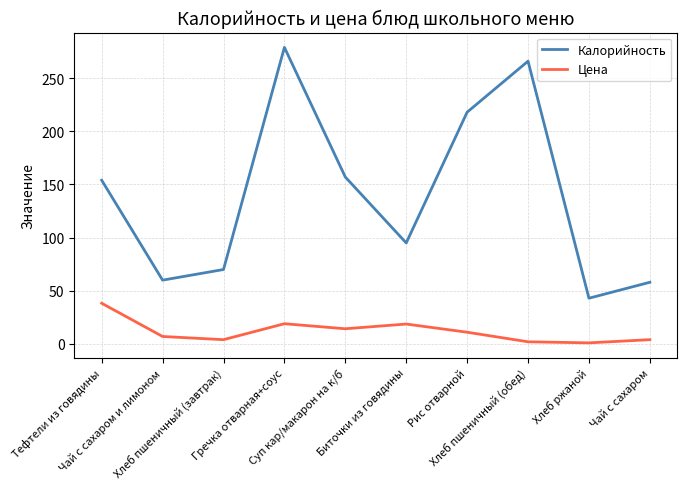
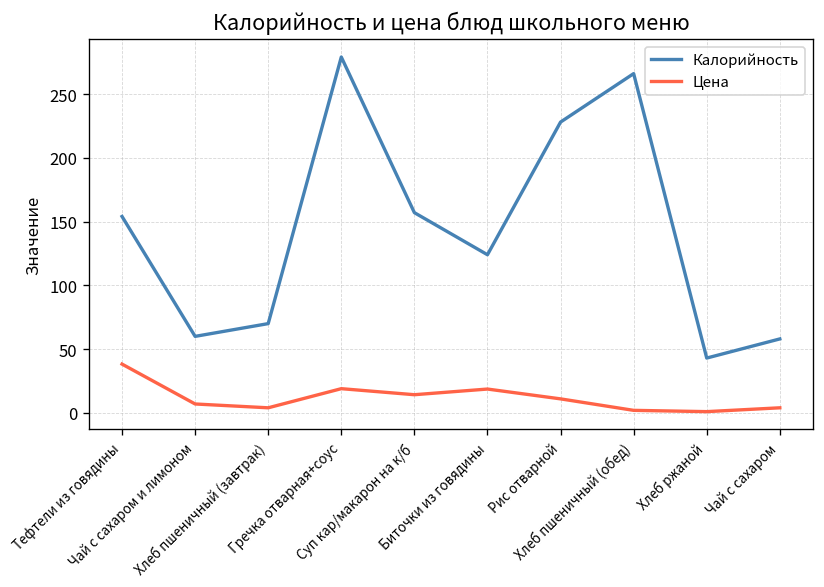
Калорийность, Биточки из говядины: 95 -> 124
Калорийность, Рис отварной: 218 -> 228
